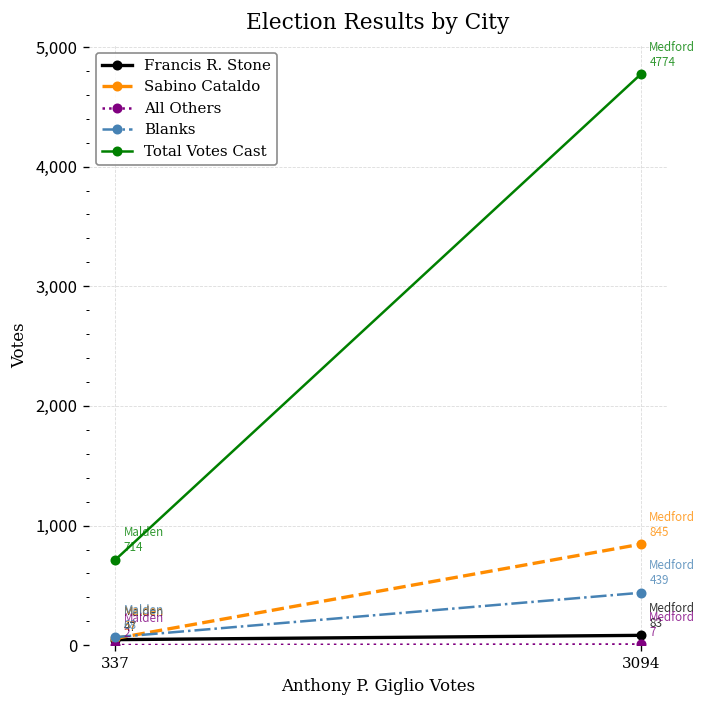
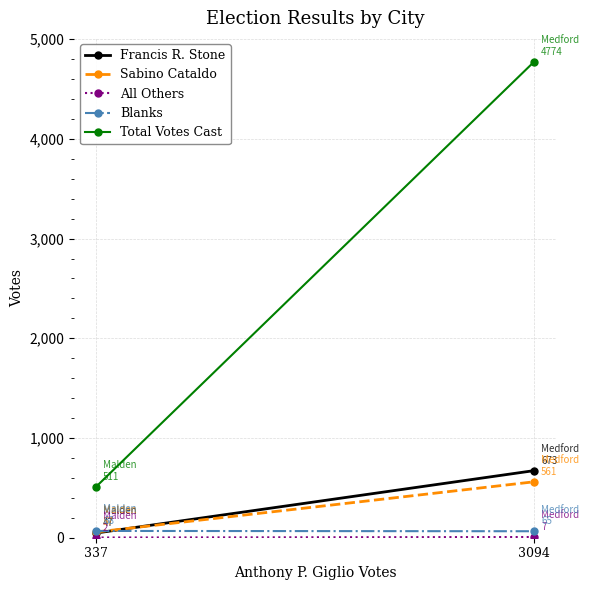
Total Votes Cast, 337: 714 -> 511
Francis R. Stone, 3094: 83 -> 673
Sabino Cataldo, 3094: 845 -> 561
Blanks, 3094: 439 -> 65
